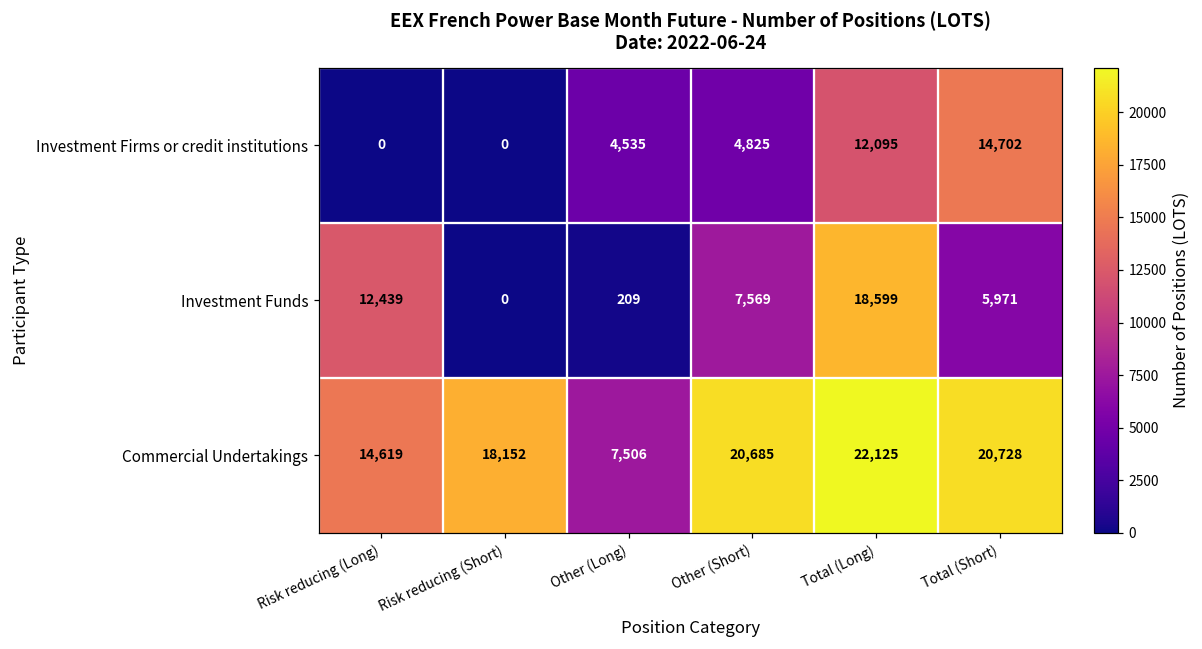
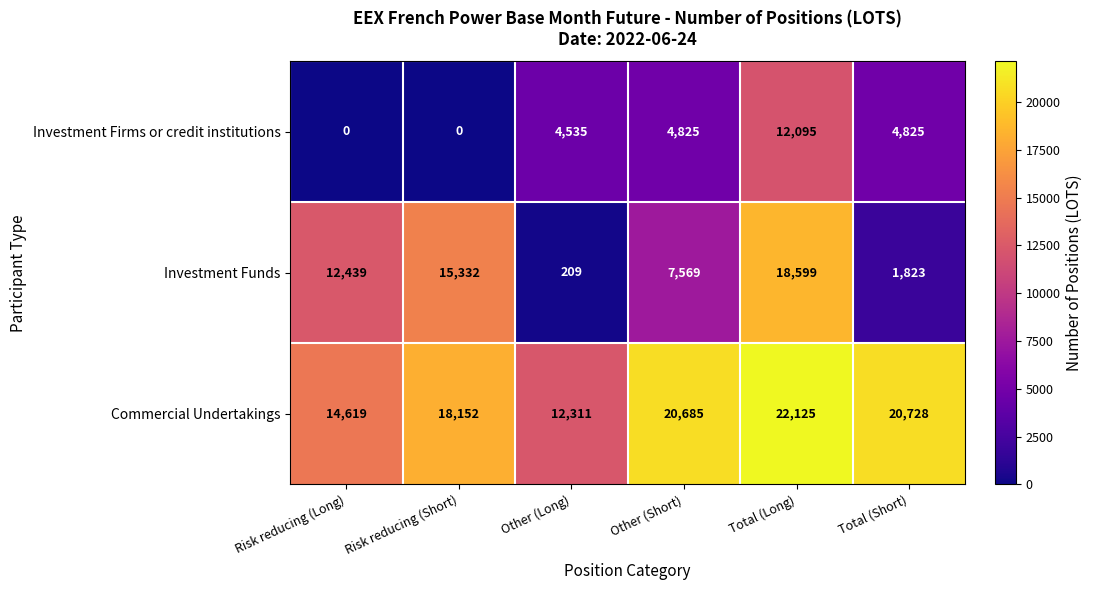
Investment Firms or credit institutions, Total (Short): 14,702 -> 4,825
Investment Funds, Risk reducing (Short): 0 -> 15,332
Investment Funds, Total (Short): 5,971 -> 1,823
Commercial Undertakings, Other (Long): 7,506 -> 12,311
